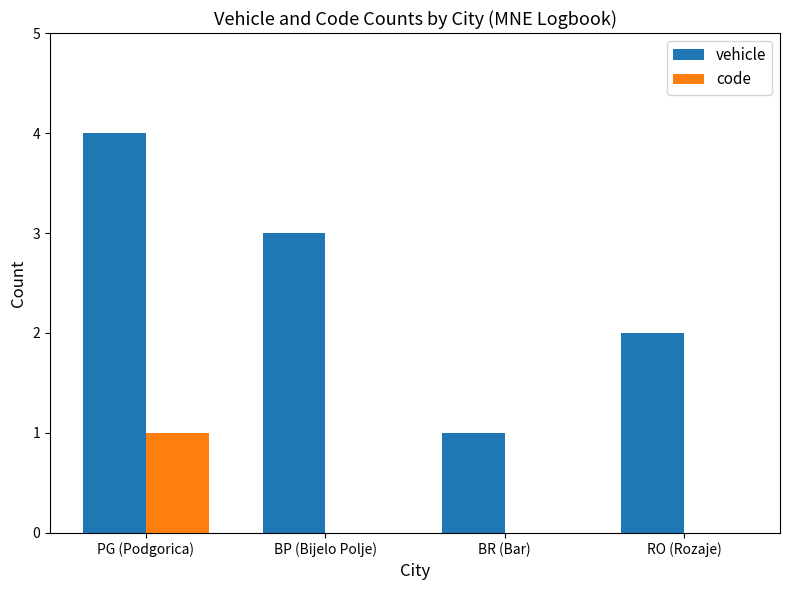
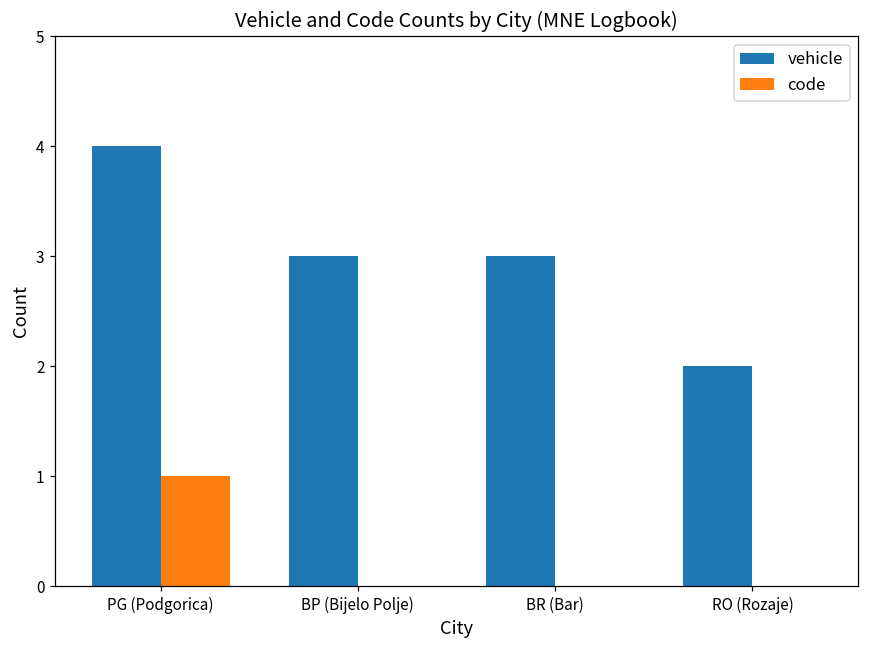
vehicle, BR (Bar): 1 -> 3
